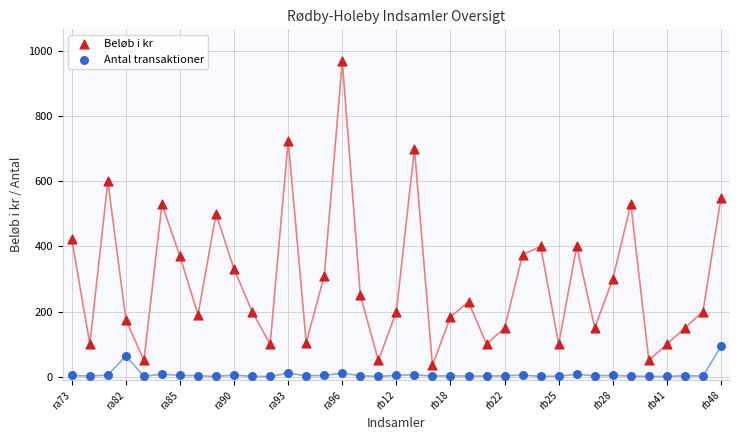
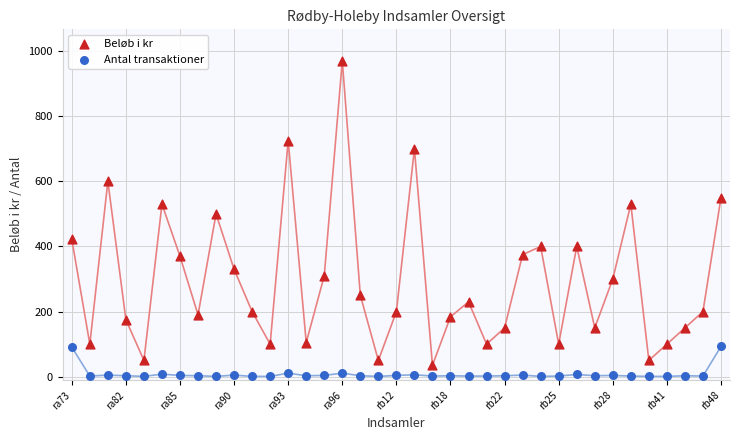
Antal transaktioner, ra73: 0 -> 90
Antal transaktioner, ra82: 60 -> 0
